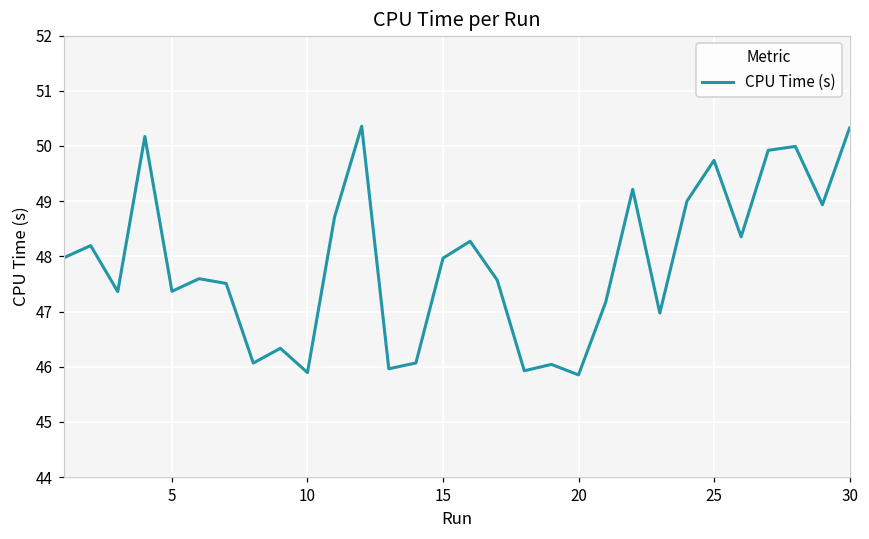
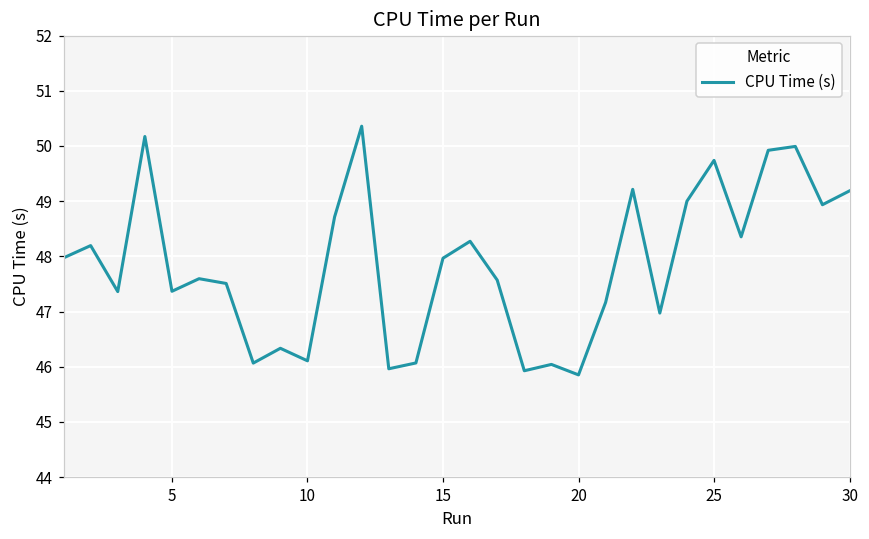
10: 45.9 -> 46.1
30: 50.3 -> 49.2
